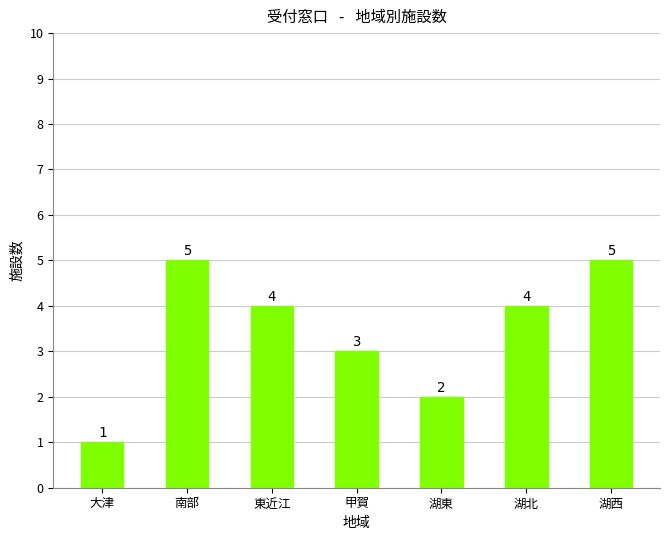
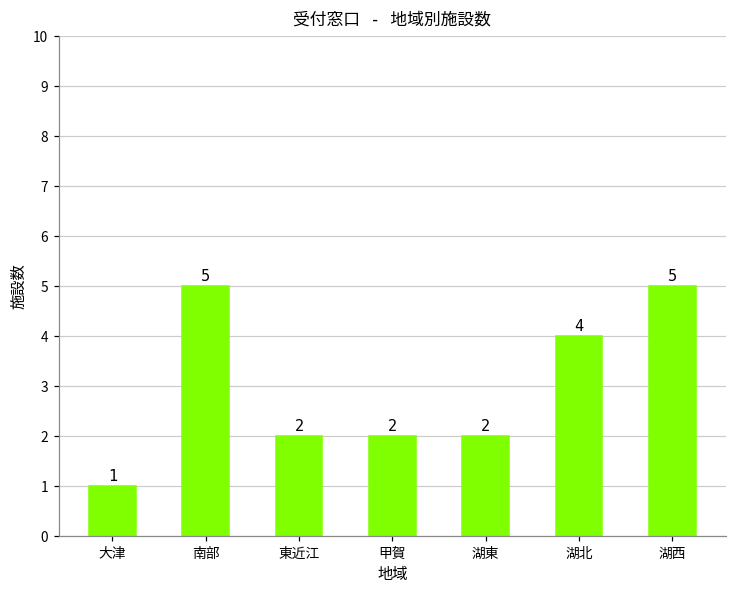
東近江: 4 -> 2
甲賀: 3 -> 2
